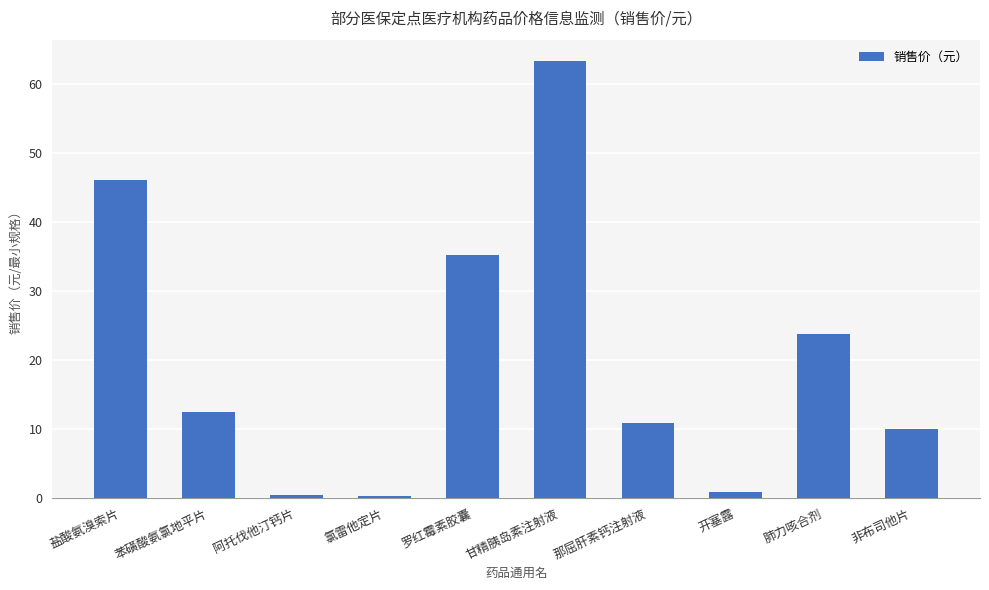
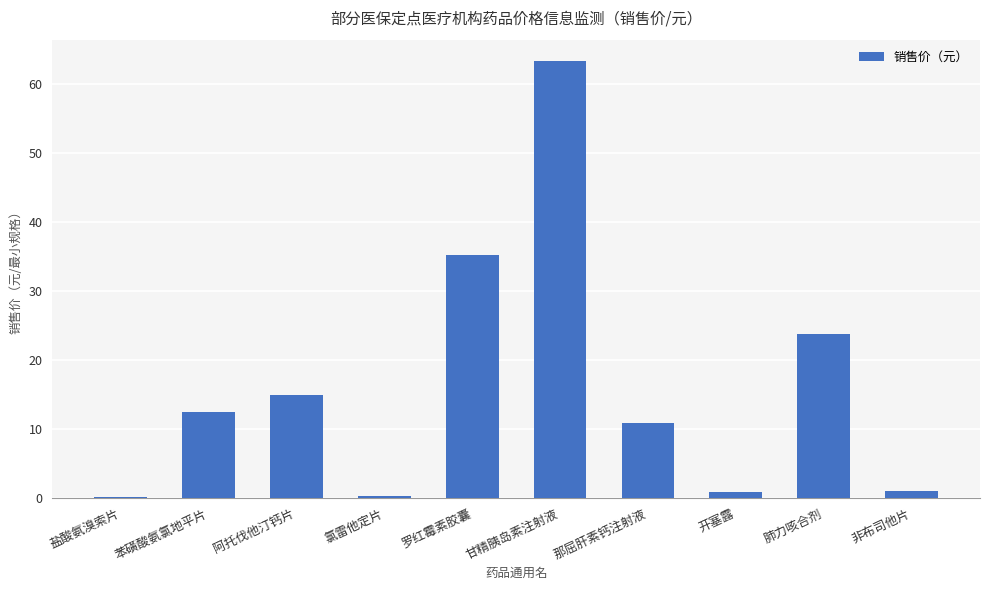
盐酸氨溴索片: 46 -> 0
阿托伐他汀钙片: 0 -> 15
非布司他片: 10 -> 1
